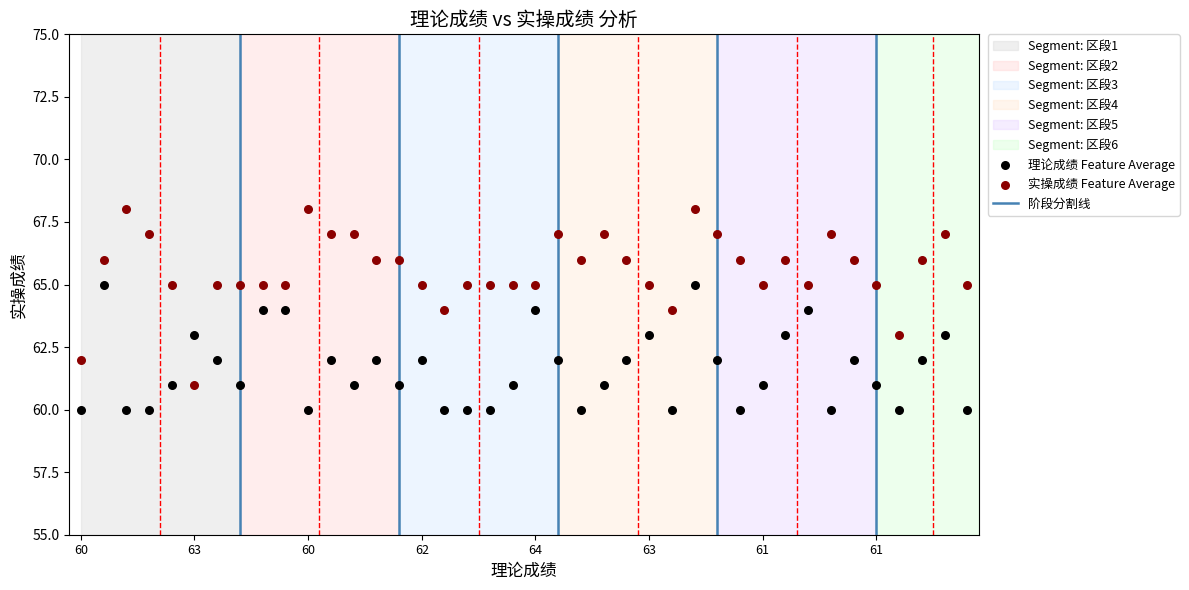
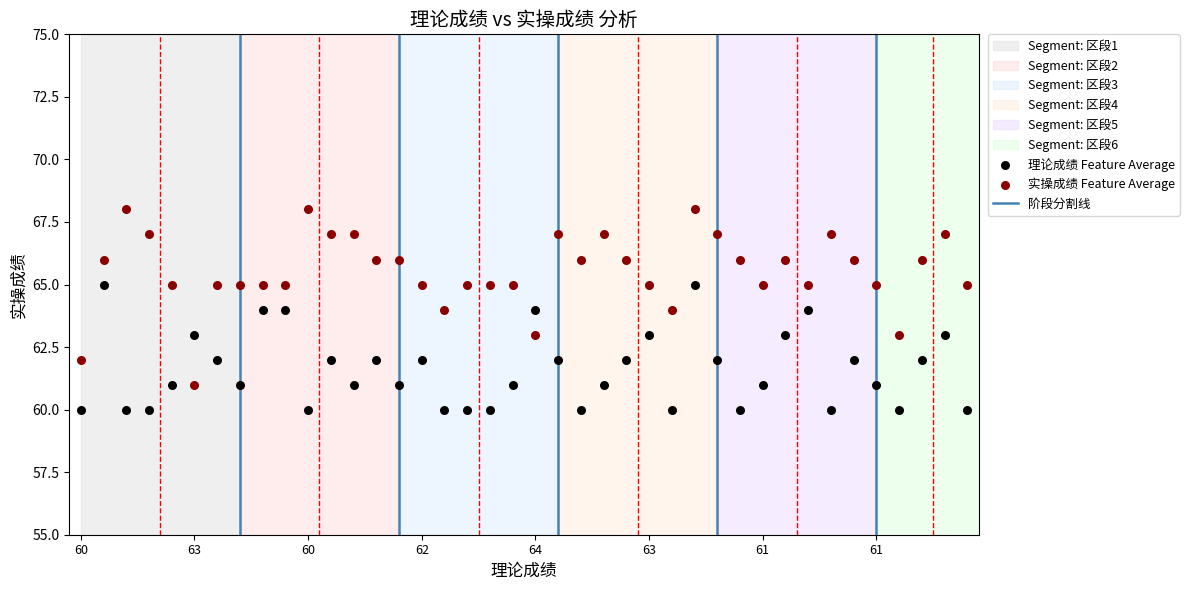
实操成绩 Feature Average, 64: 65 -> 63
